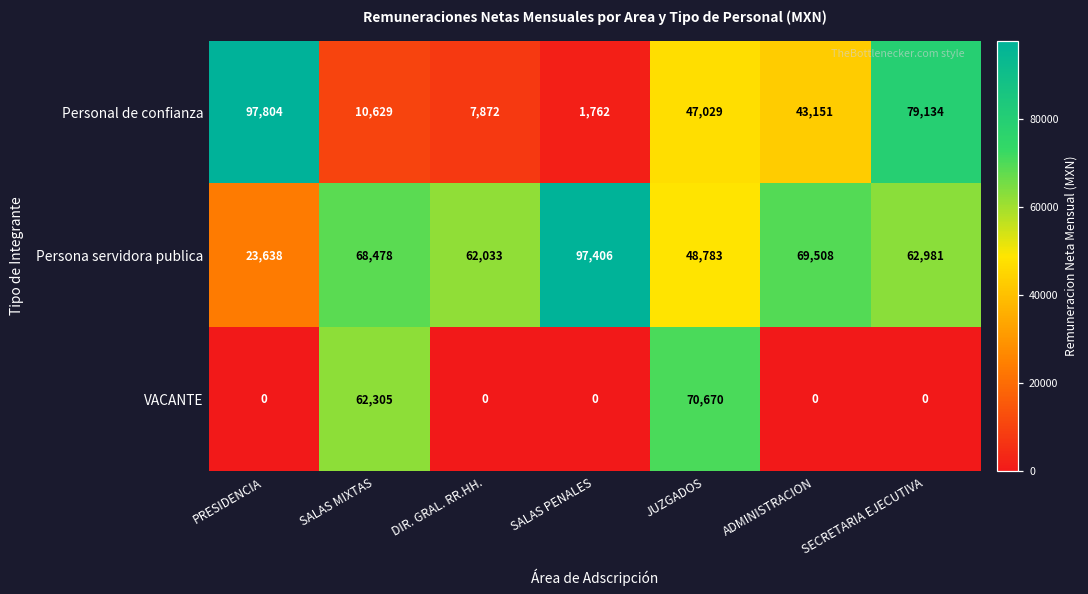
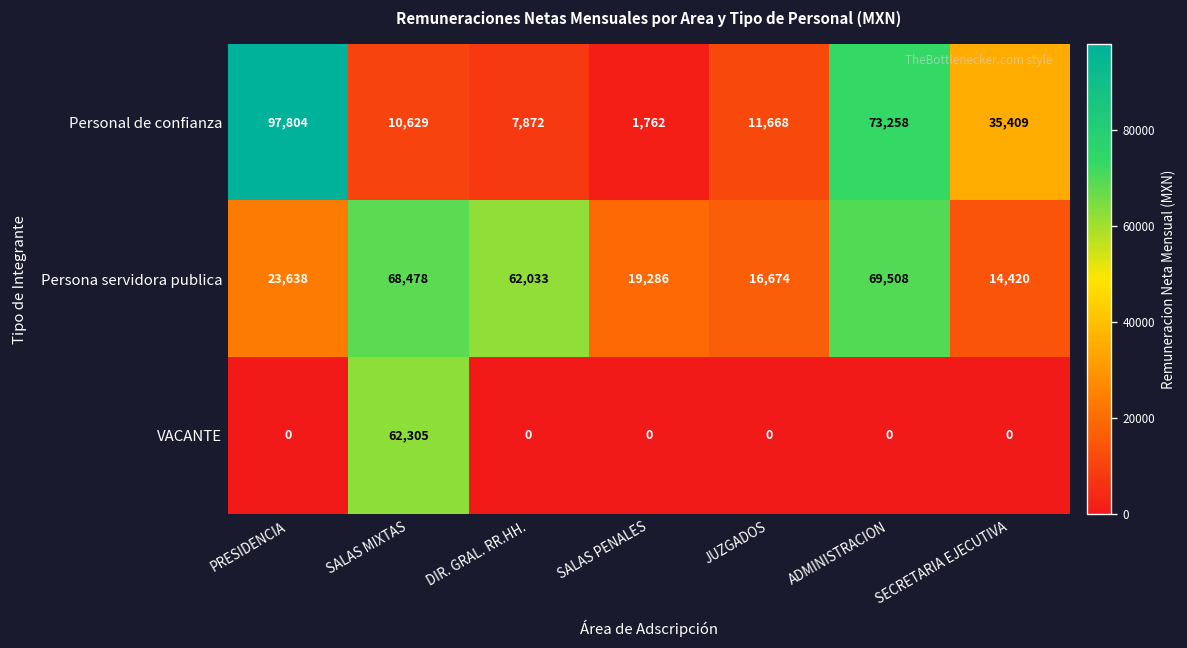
Personal de confianza, JUZGADOS: 47,029 -> 11,668
Personal de confianza, ADMINISTRACION: 43,151 -> 73,258
Personal de confianza, SECRETARIA EJECUTIVA: 79,134 -> 35,409
Persona servidora publica, SALAS PENALES: 97,406 -> 19,286
Persona servidora publica, JUZGADOS: 48,783 -> 16,674
Persona servidora publica, SECRETARIA EJECUTIVA: 62,981 -> 14,420
VACANTE, JUZGADOS: 70,670 -> 0
